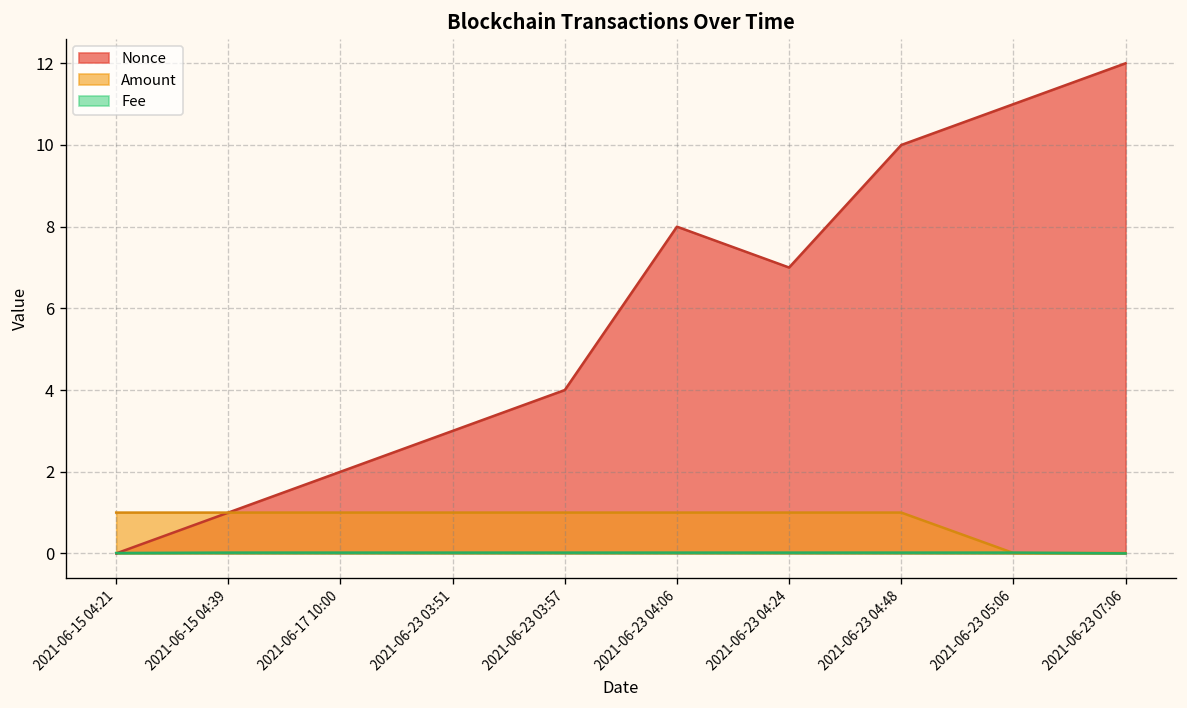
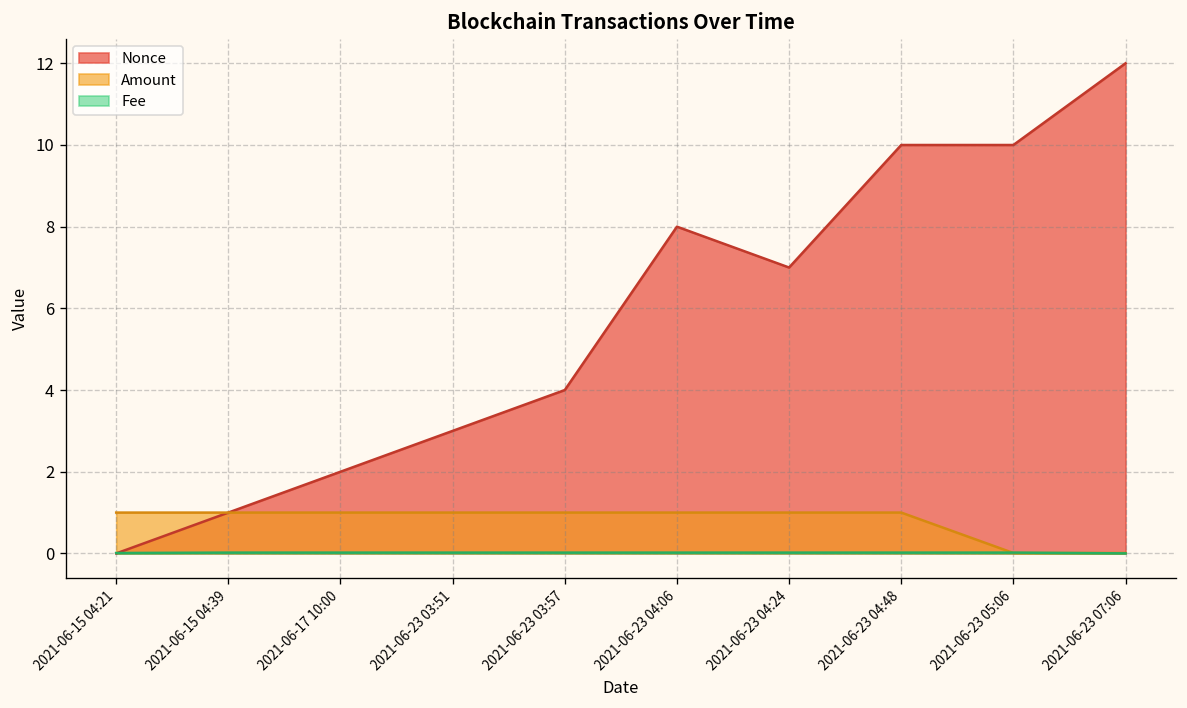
Nonce, 2021-06-23 05:06: 11 -> 10
